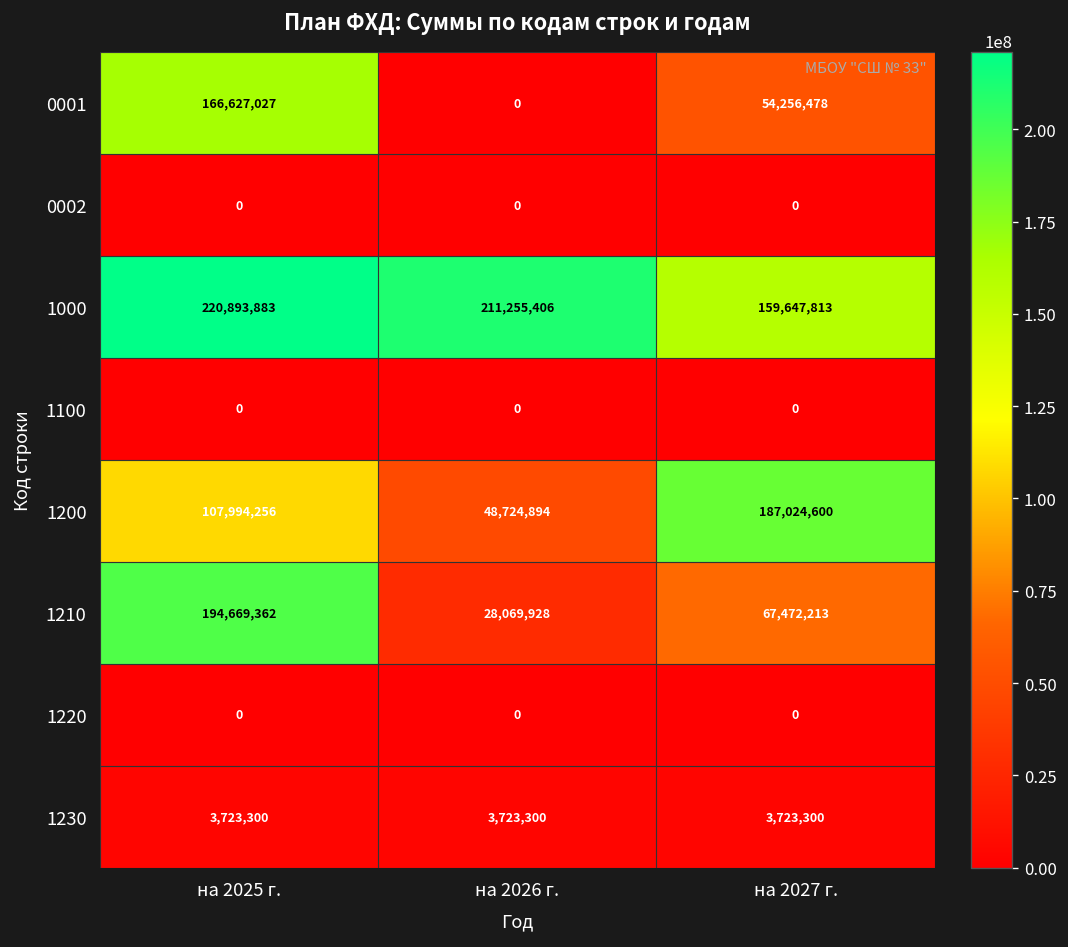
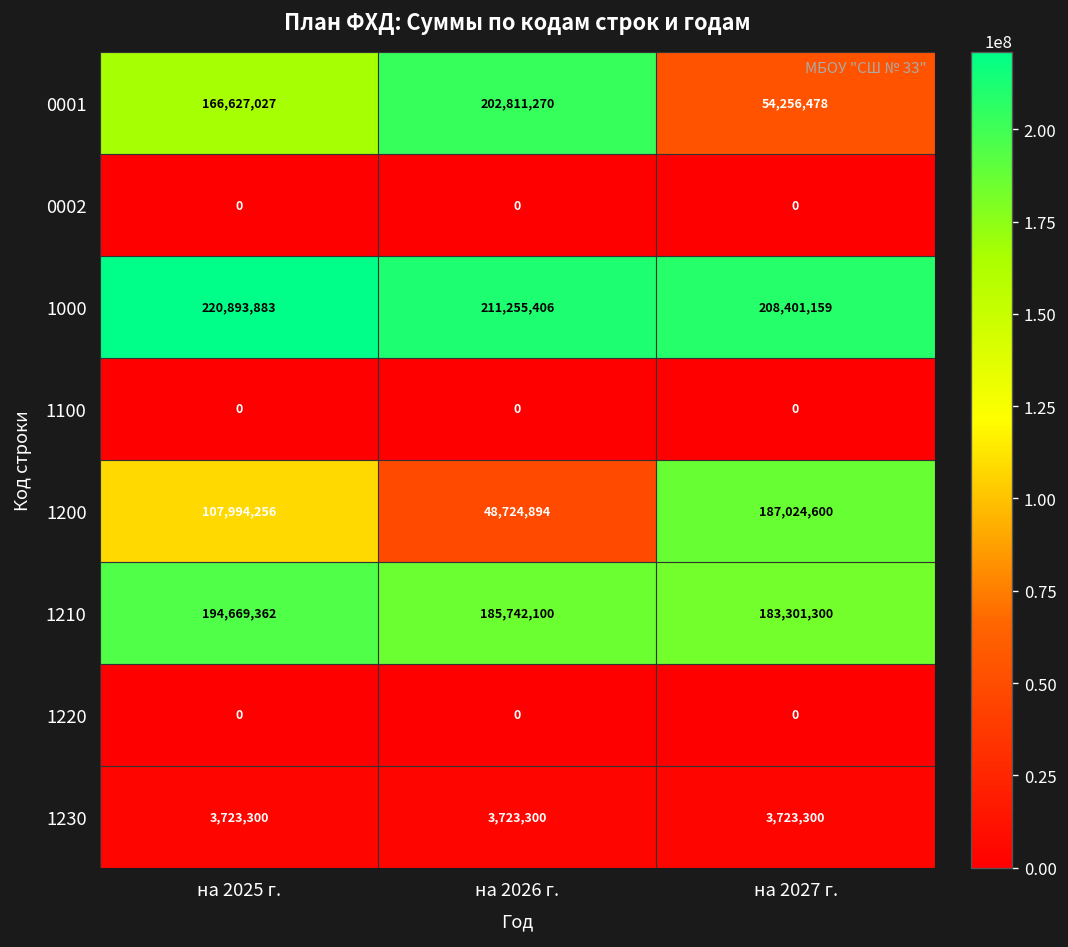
0001, на 2026 г.: 0 -> 202,811,270
1000, на 2027 г.: 159,647,813 -> 208,401,159
1210, на 2026 г.: 28,069,928 -> 185,742,100
1210, на 2027 г.: 67,472,213 -> 183,301,300
